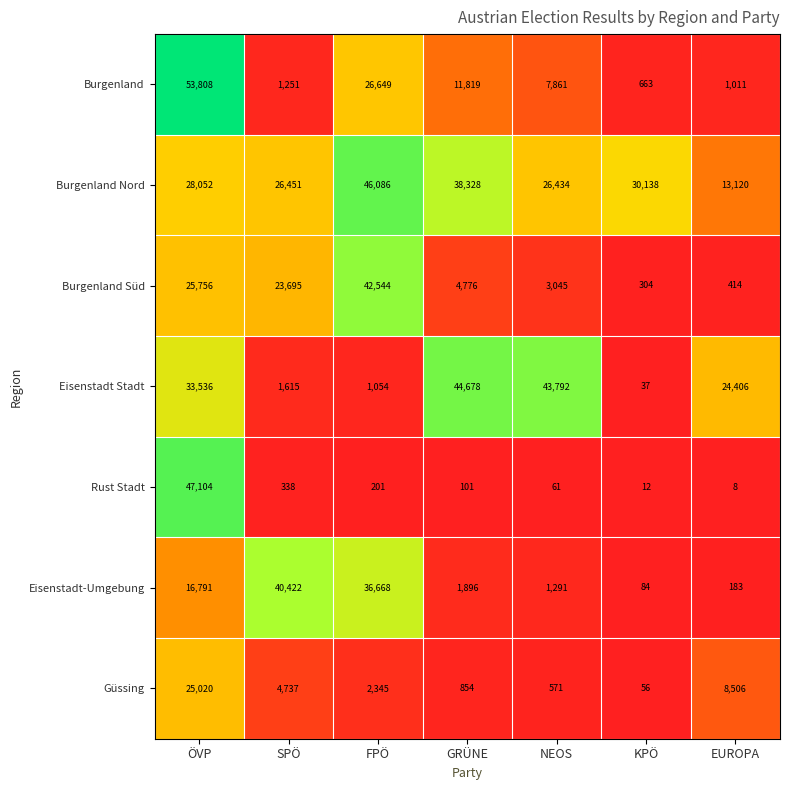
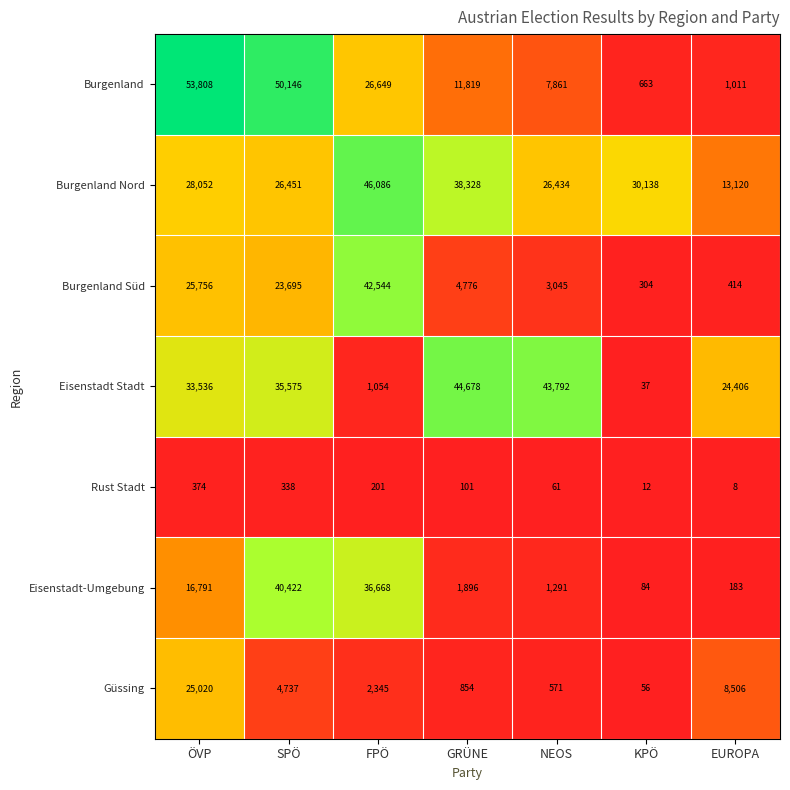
Burgenland, SPÖ: 1,251 -> 50,146
Eisenstadt Stadt, SPÖ: 1,615 -> 35,575
Rust Stadt, ÖVP: 47,104 -> 374
